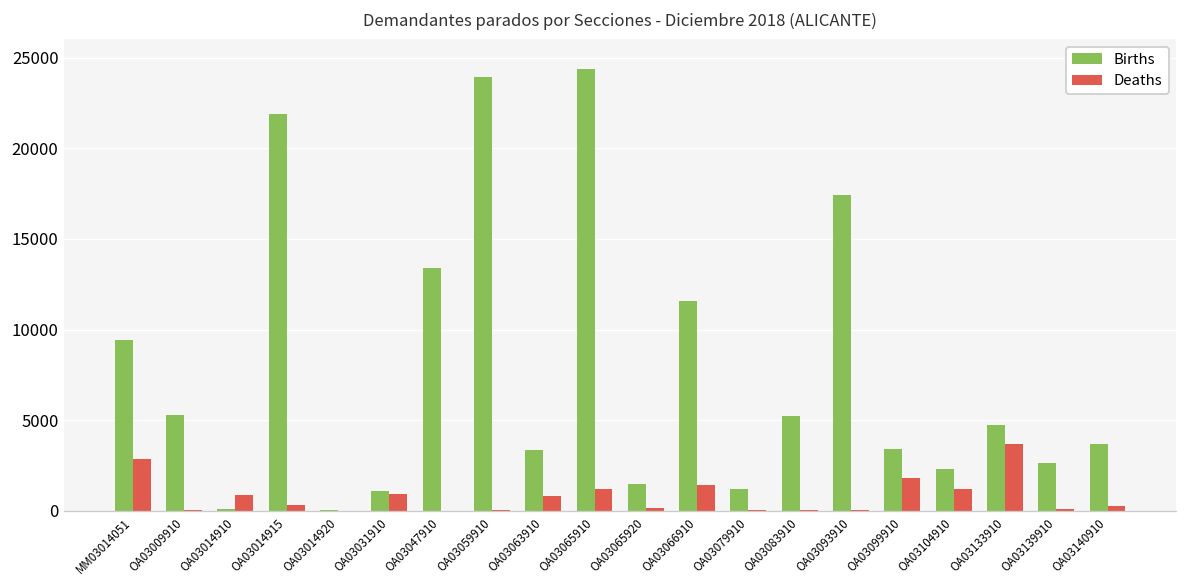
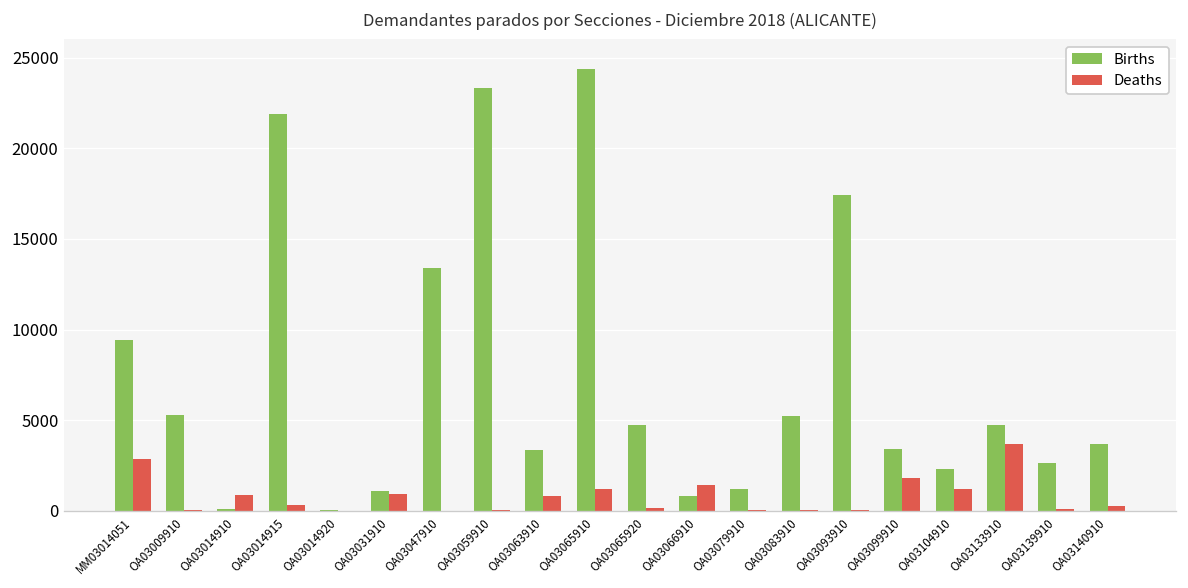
Births, OA03059910: 23900 -> 23300
Births, OA03065920: 1500 -> 4700
Births, OA03066910: 11600 -> 800
